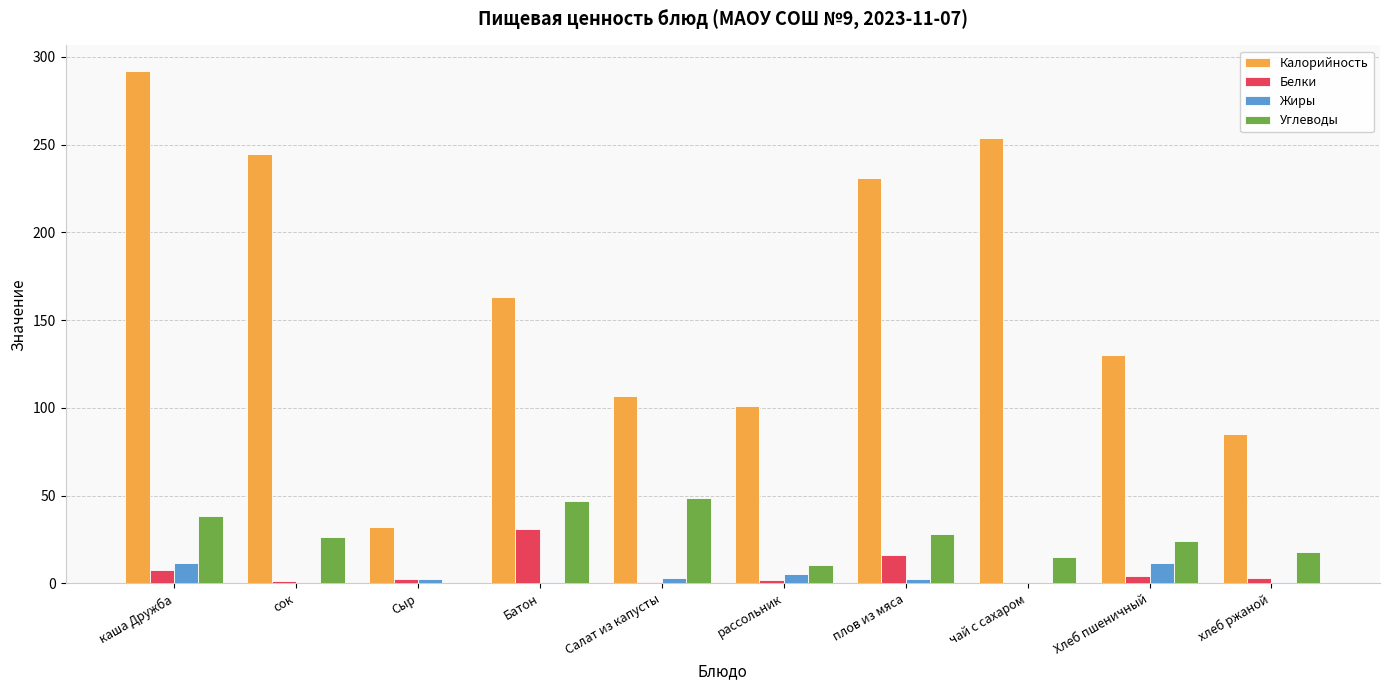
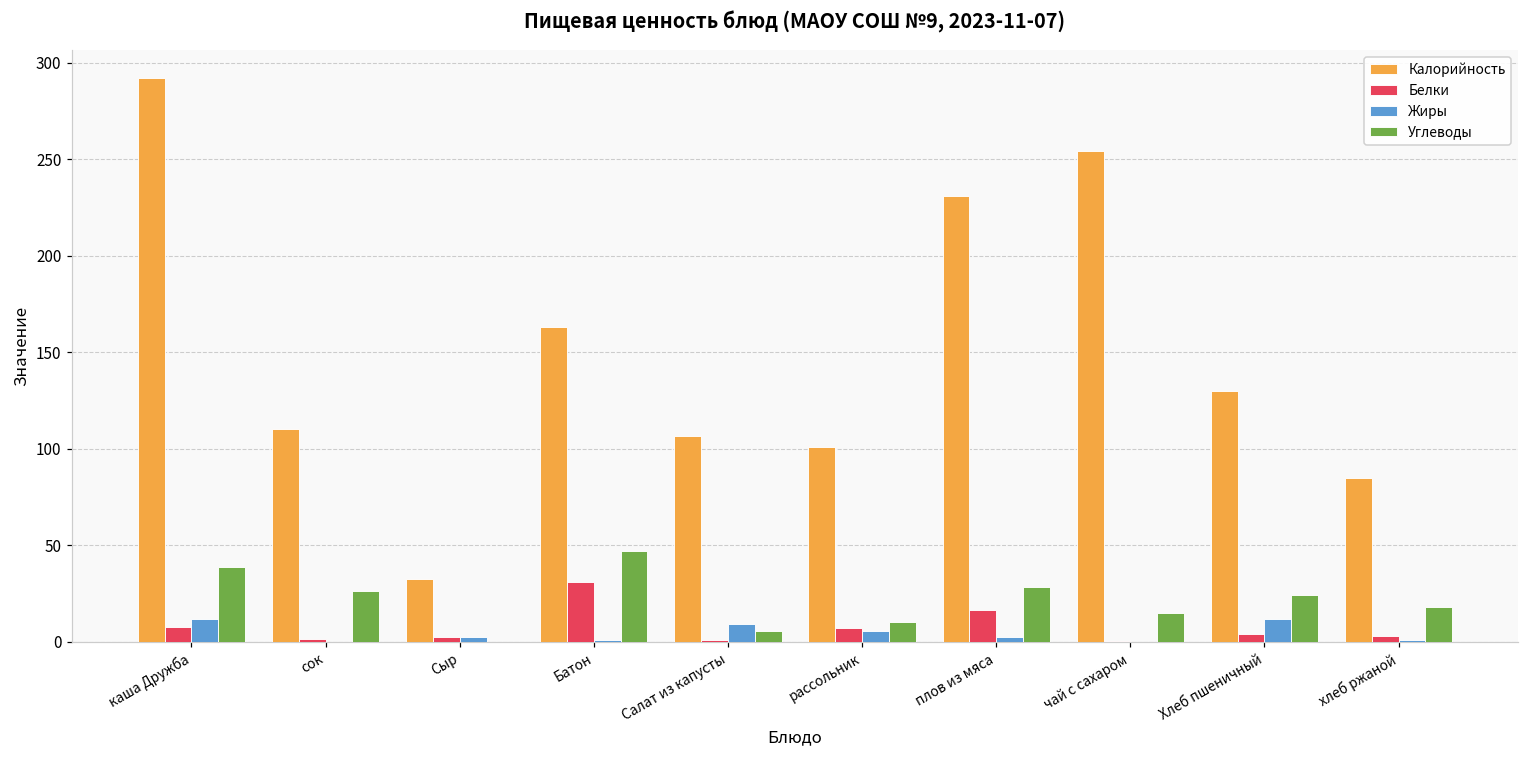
Калорийность, сок: 245 -> 110
Жиры, Салат из капусты: 3 -> 9
Углеводы, Салат из капусты: 49 -> 6
Белки, рассольник: 2 -> 7
